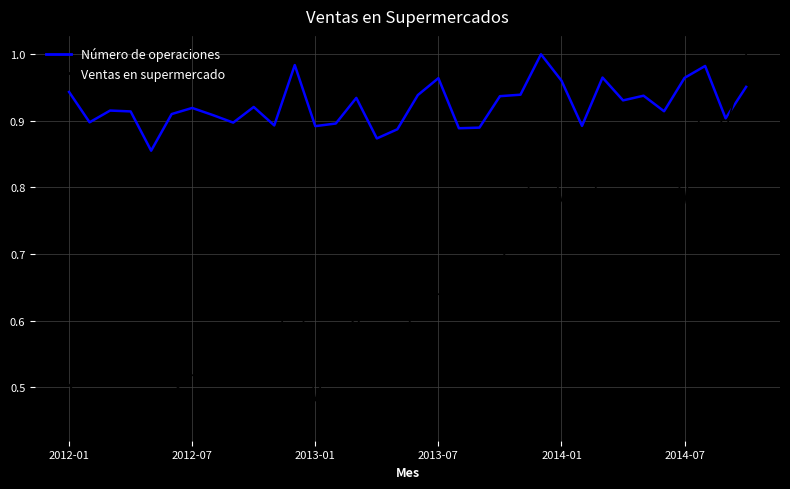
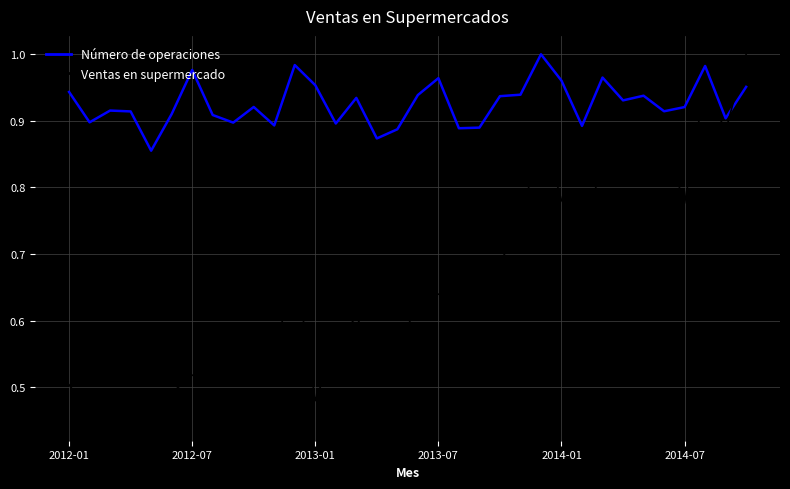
Número de operaciones, 2012-07: 0.92 -> 0.98
Número de operaciones, 2013-01: 0.89 -> 0.95
Número de operaciones, 2014-07: 0.96 -> 0.92
